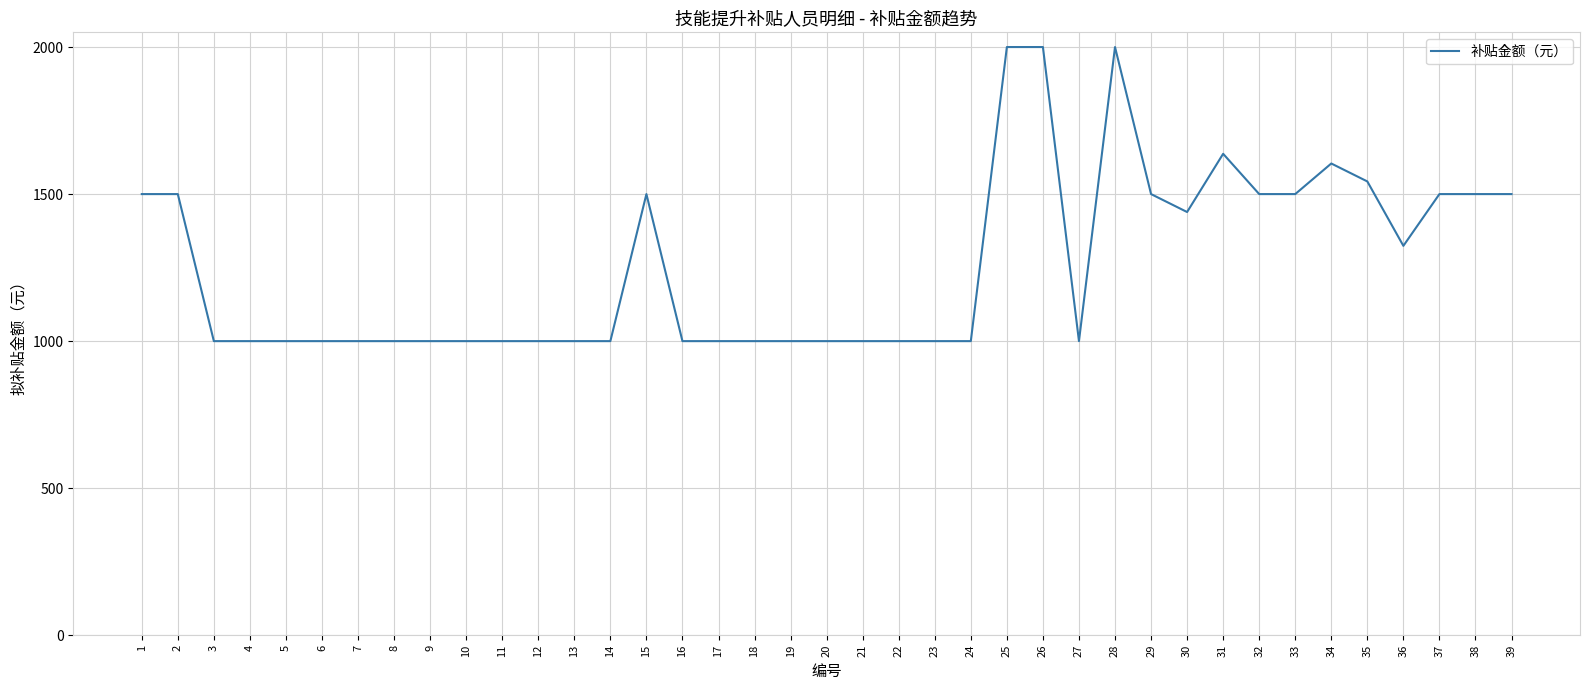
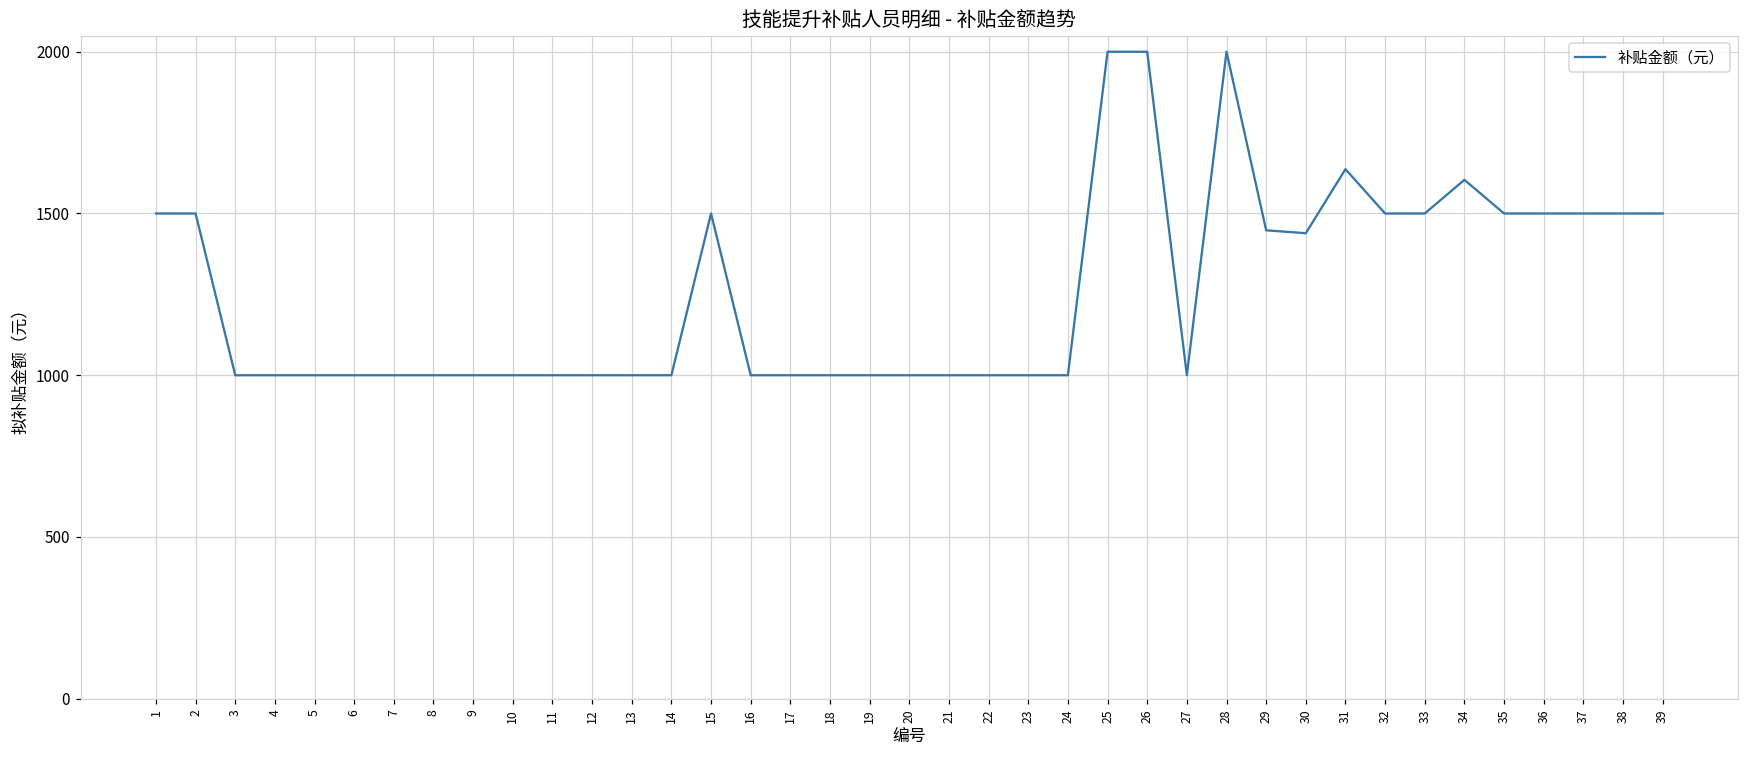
29: 1500 -> 1450
35: 1540 -> 1500
36: 1320 -> 1500
